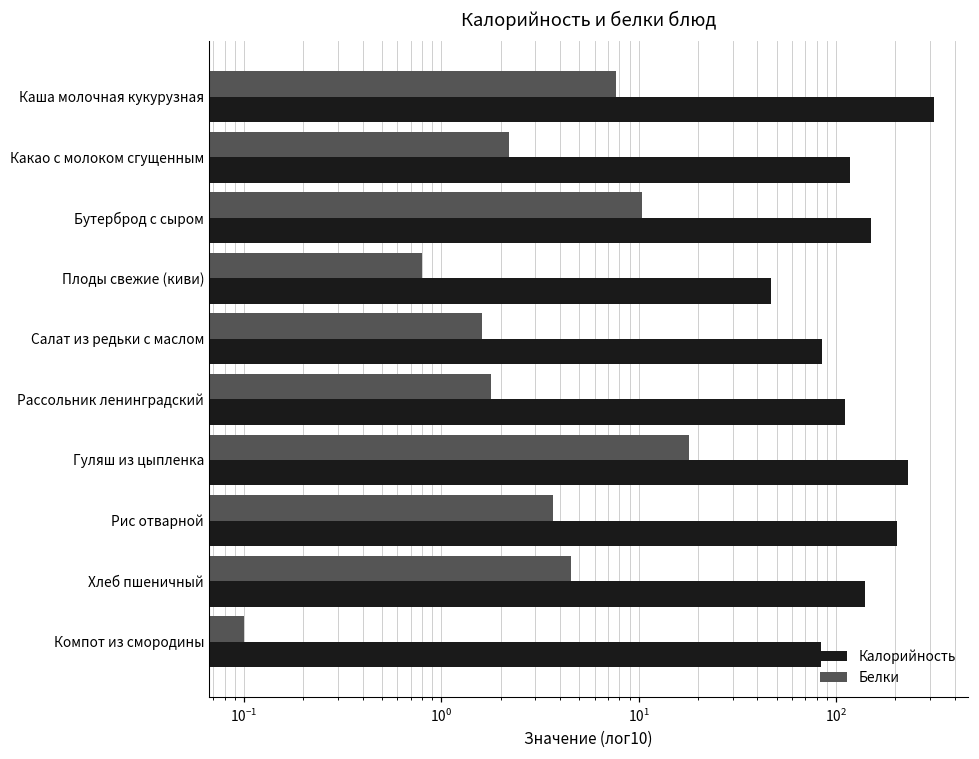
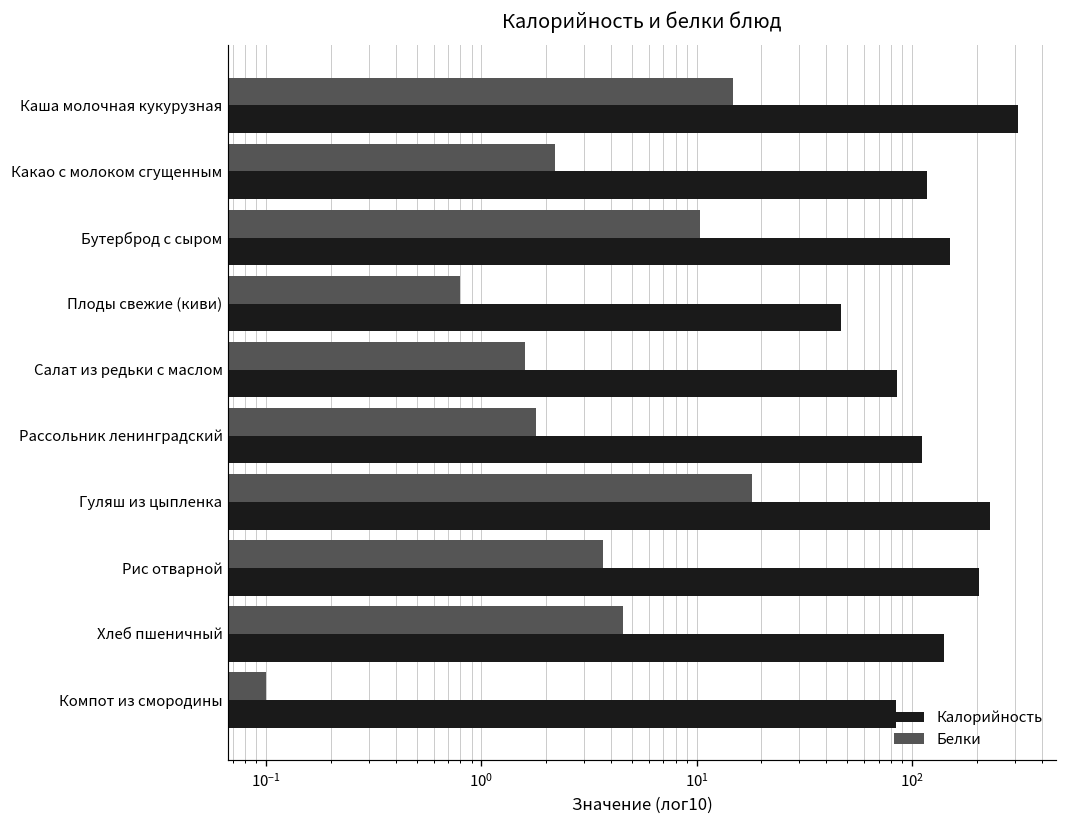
Белки, Каша молочная кукурузная: 7.7 -> 15
